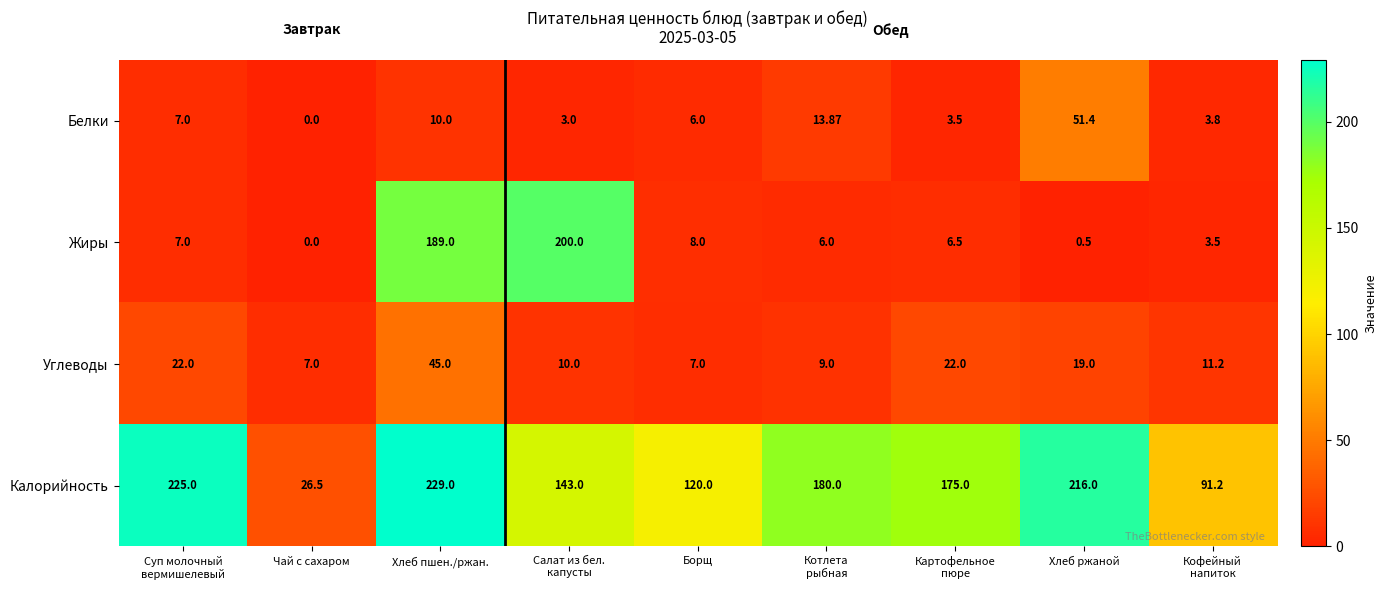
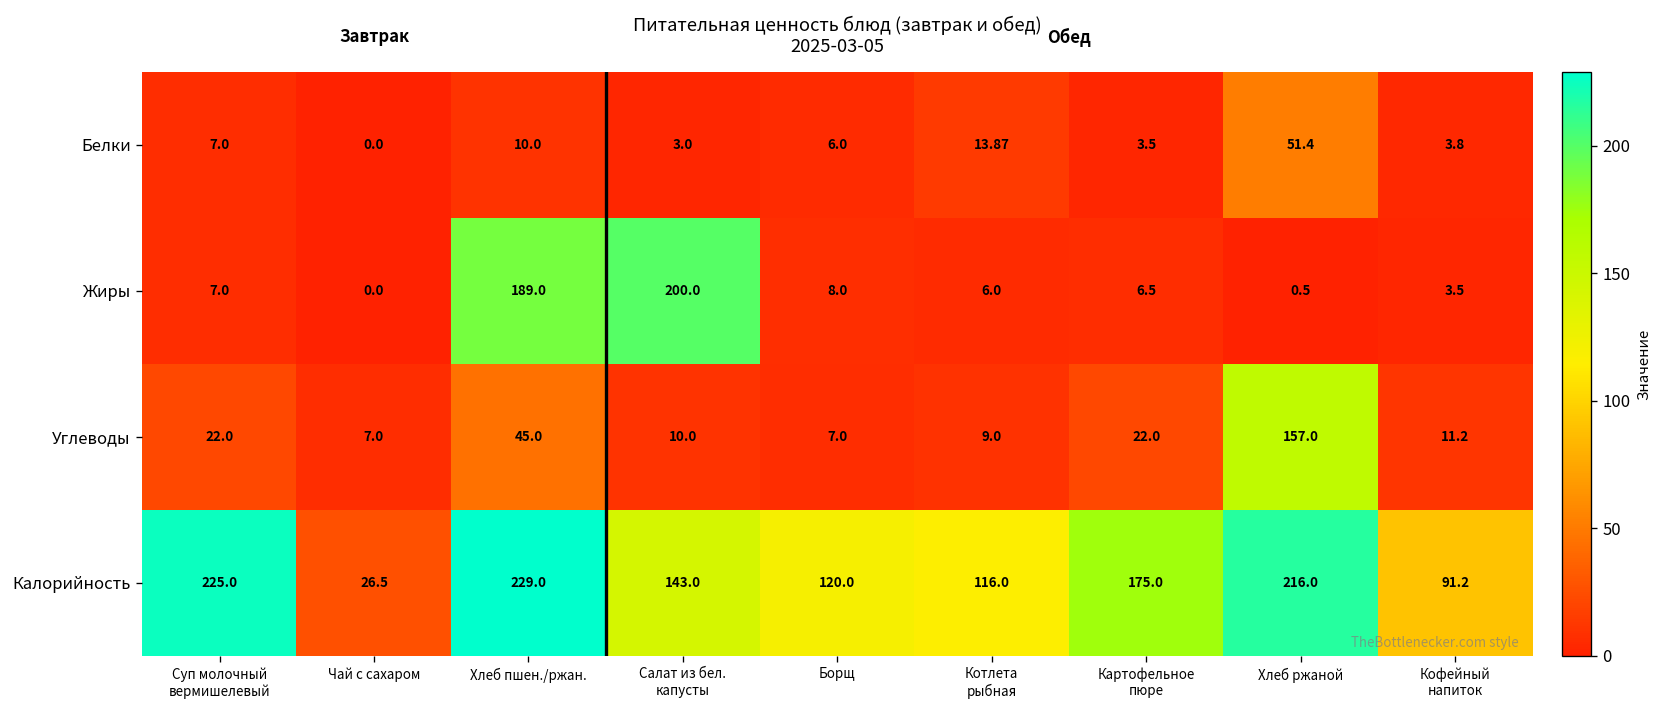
Углеводы, Хлеб ржаной: 19.0 -> 157.0
Калорийность, Котлета рыбная: 180.0 -> 116.0
